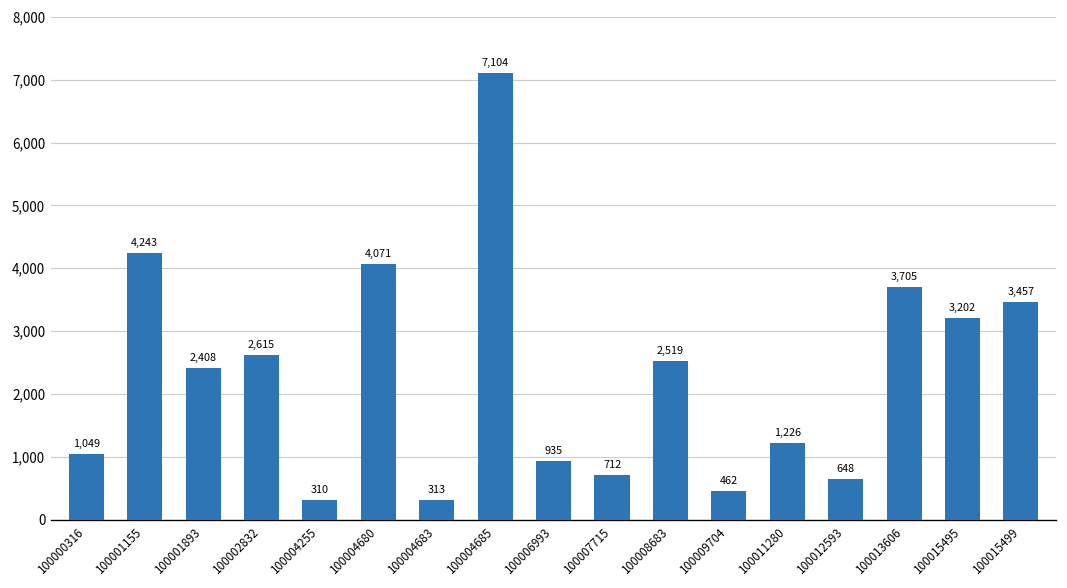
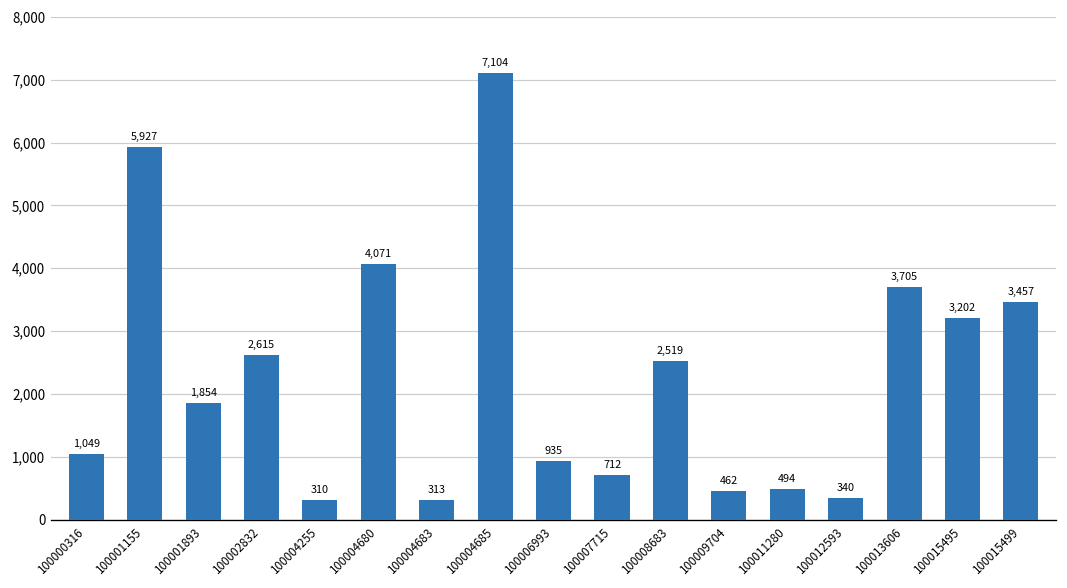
100001155: 4,243 -> 5,927
100001893: 2,408 -> 1,854
100011280: 1,226 -> 494
100012593: 648 -> 340
